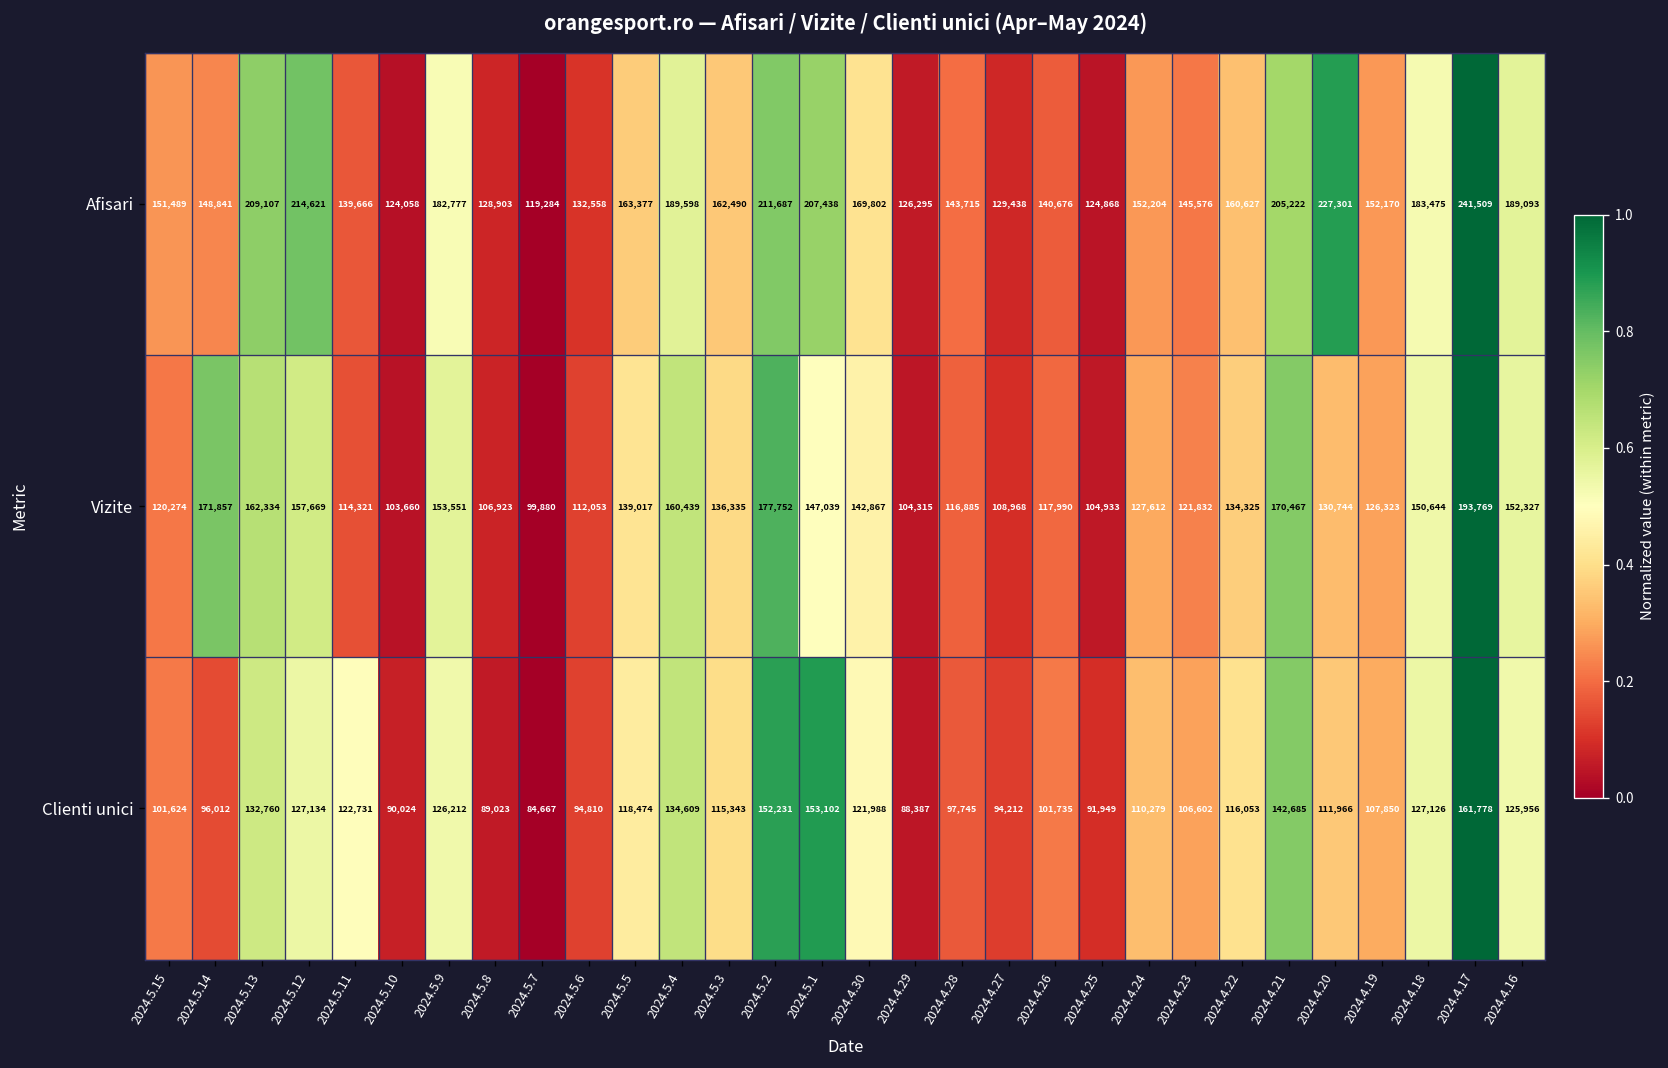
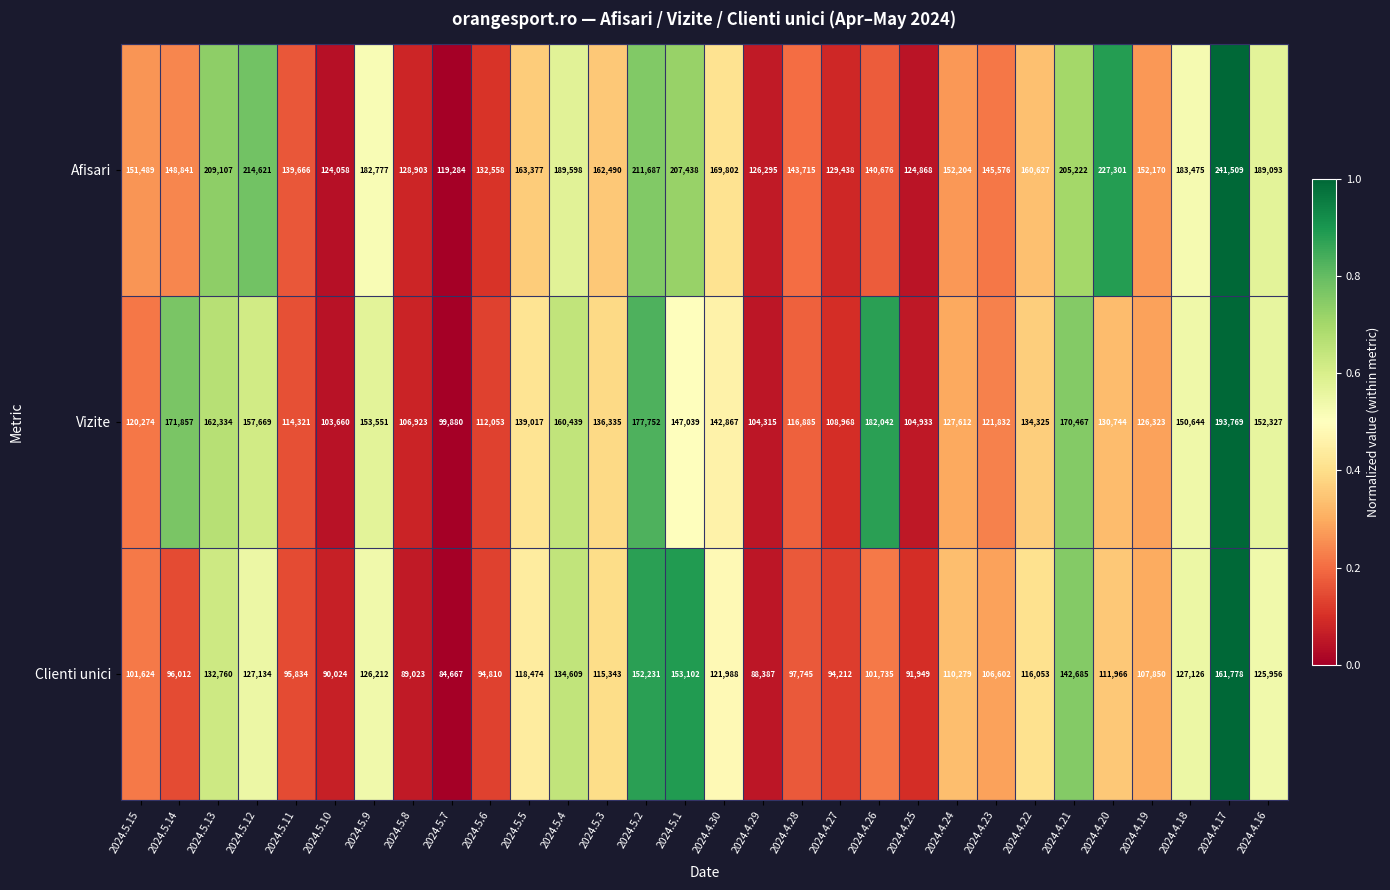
Vizite, 2024.4.26: 117,990 -> 182,042
Clienti unici, 2024.5.11: 122,731 -> 95,834
